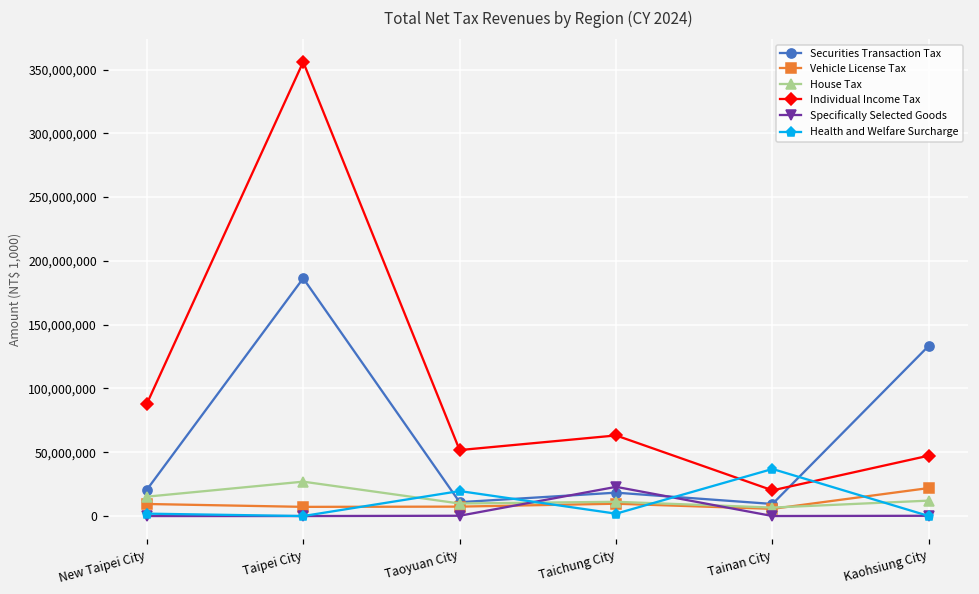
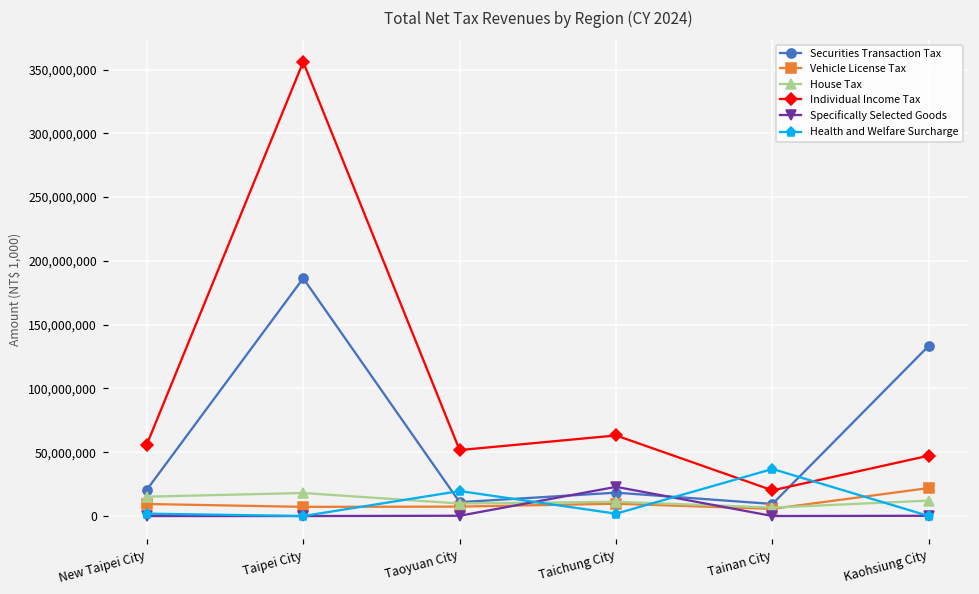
Individual Income Tax, New Taipei City: 88,000,000 -> 56,000,000
House Tax, Taipei City: 27,000,000 -> 18,000,000
